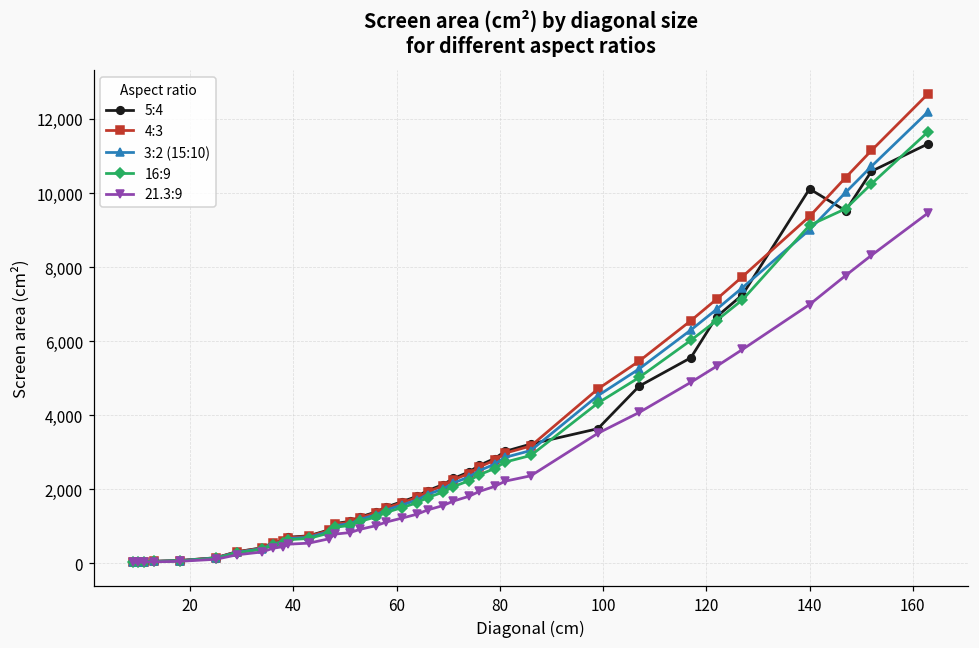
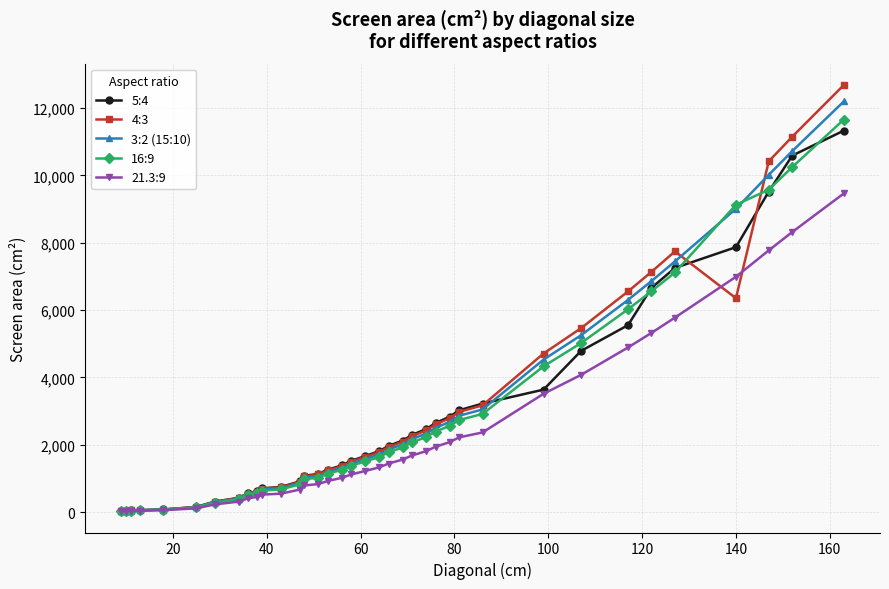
5:4, 140: 10,100 -> 7,900
4:3, 140: 9,400 -> 6,400
